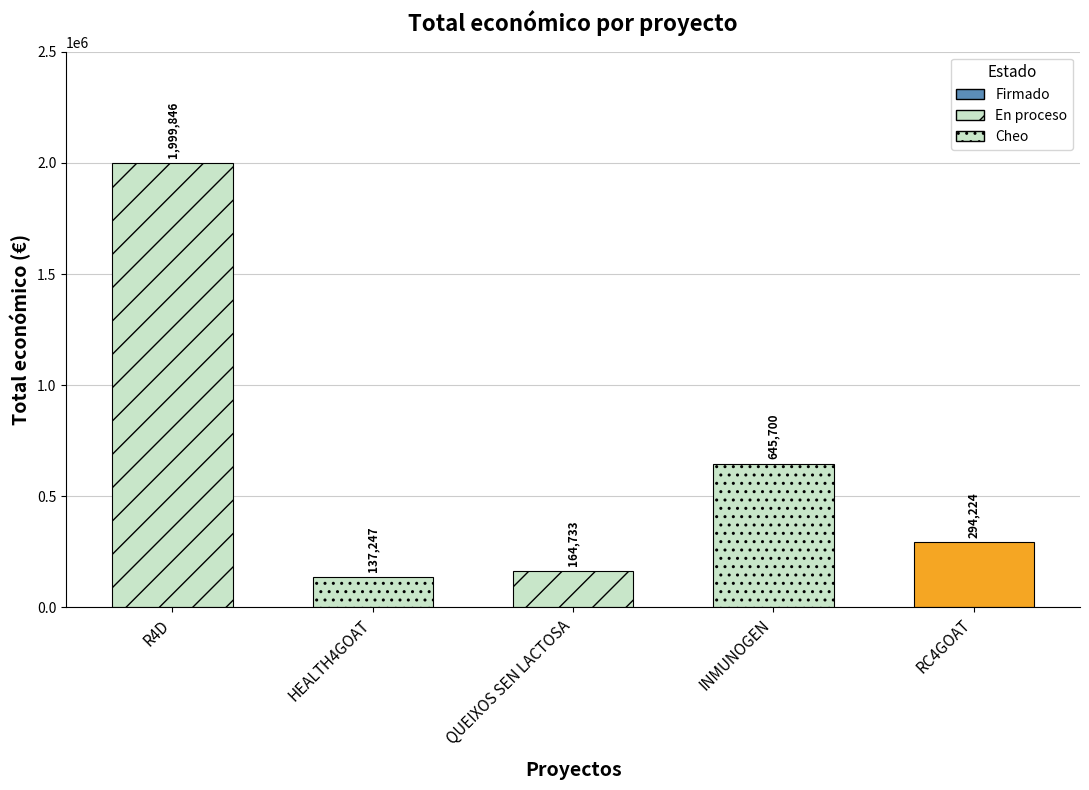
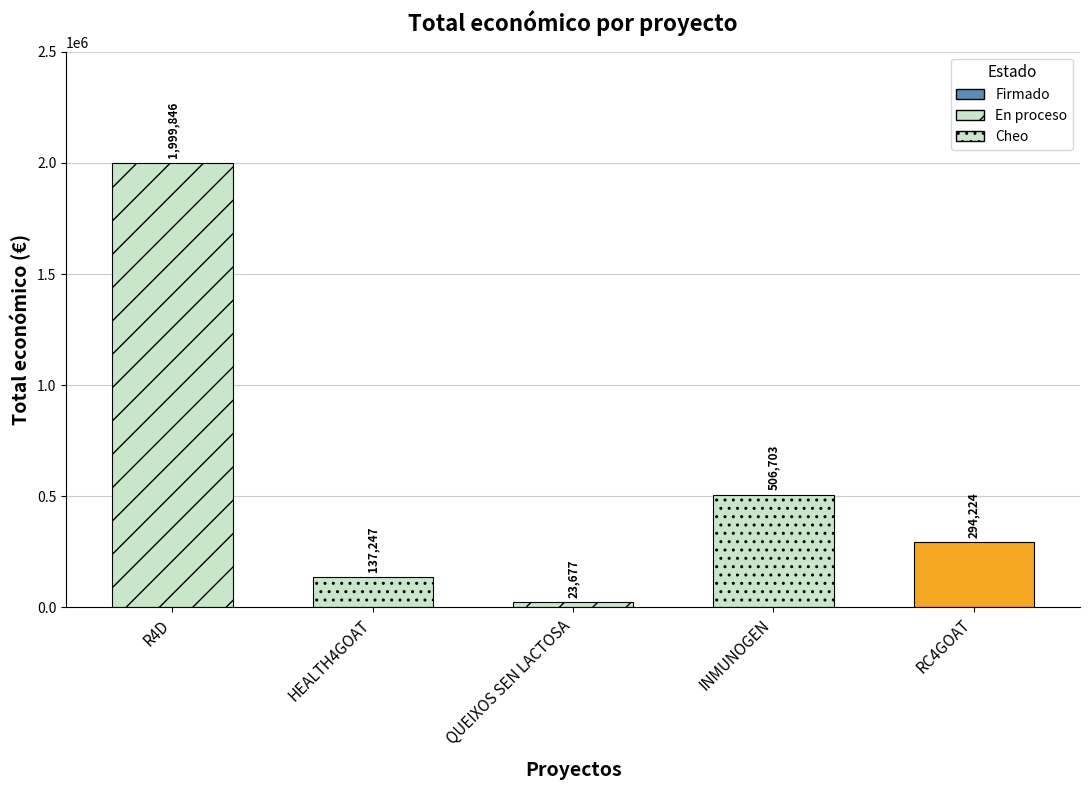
QUEIXOS SEN LACTOSA: 164,733 -> 23,677
INMUNOGEN: 645,700 -> 506,703
